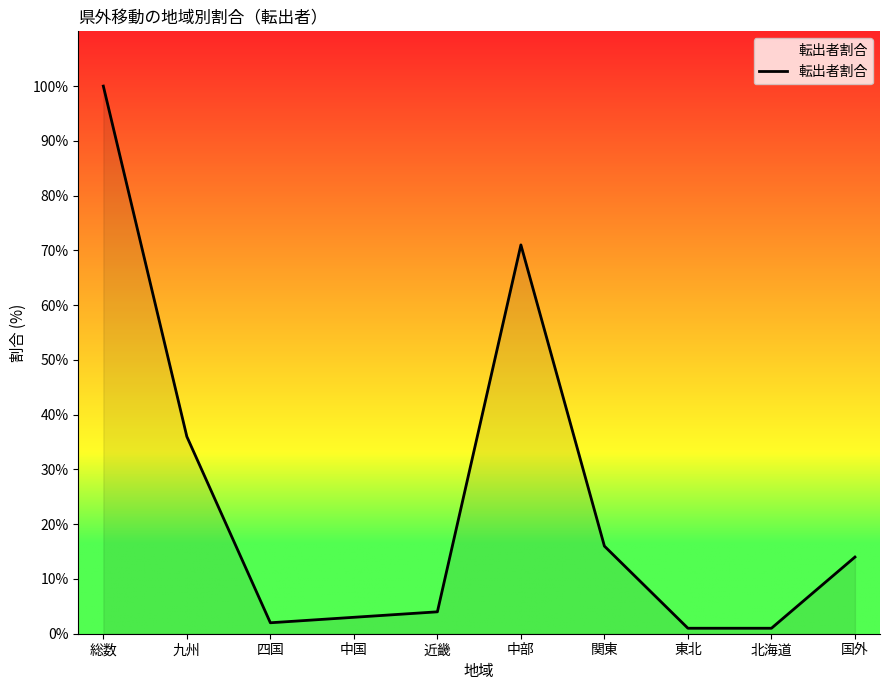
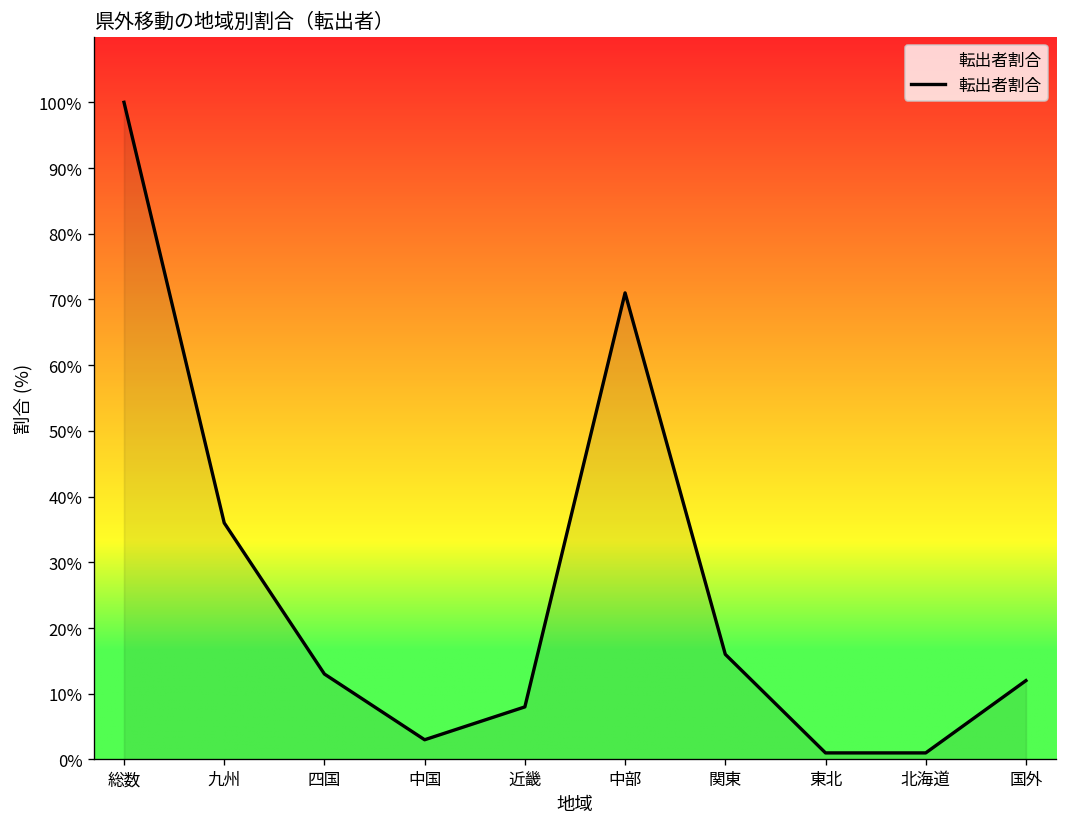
四国: 2% -> 13%
近畿: 4% -> 8%
国外: 14% -> 12%
